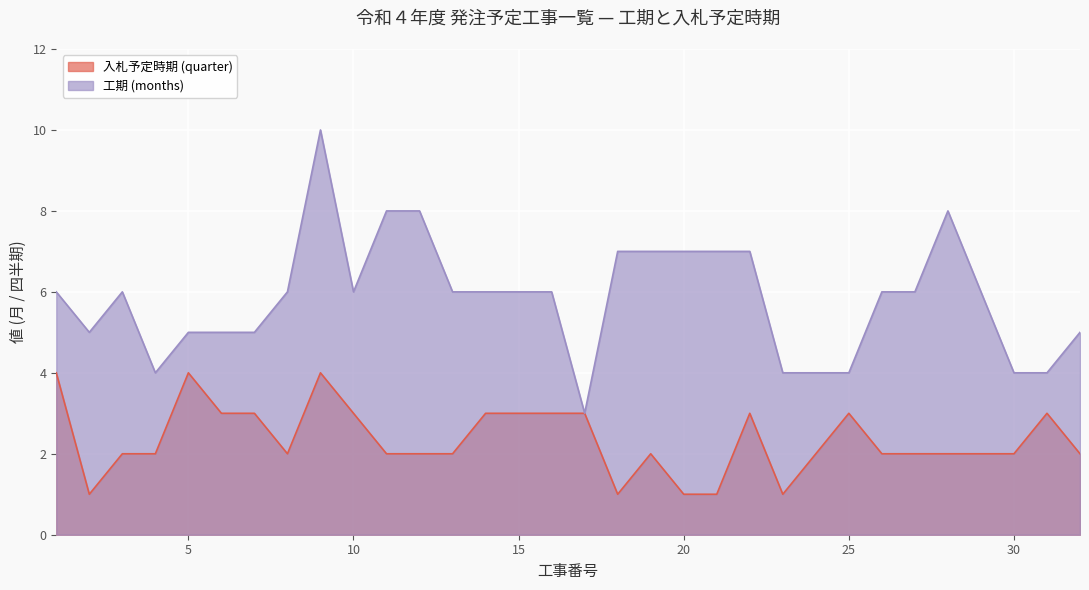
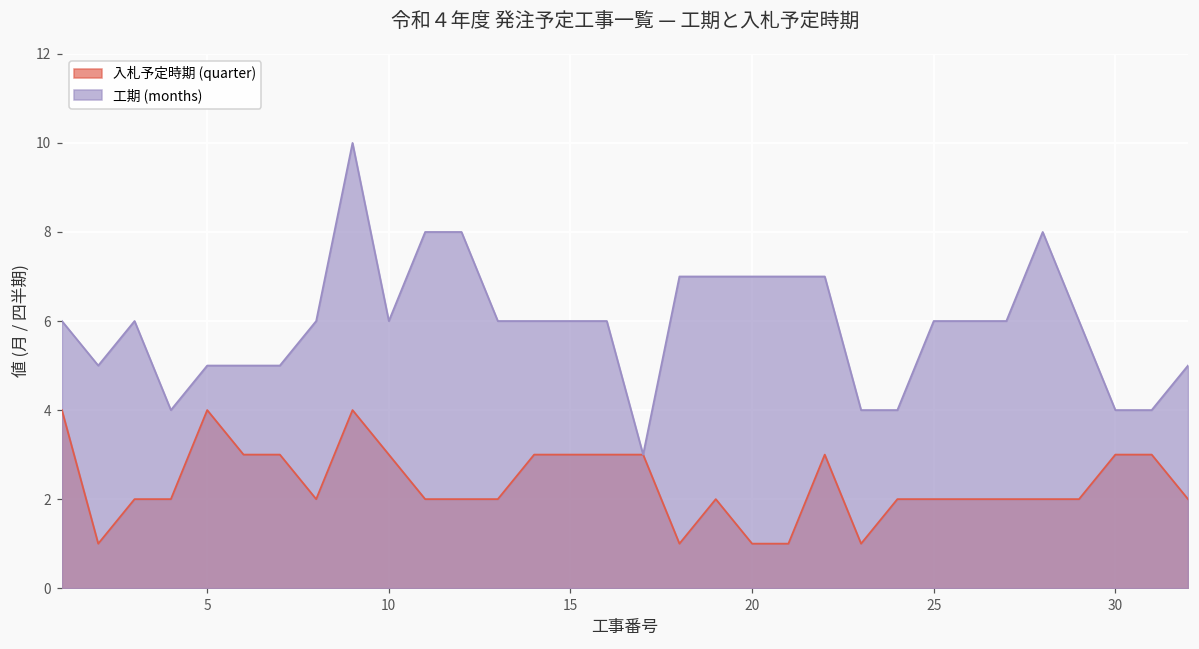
入札予定時期 (quarter), 25: 3 -> 2
工期 (months), 25: 4 -> 6
入札予定時期 (quarter), 30: 2 -> 3
